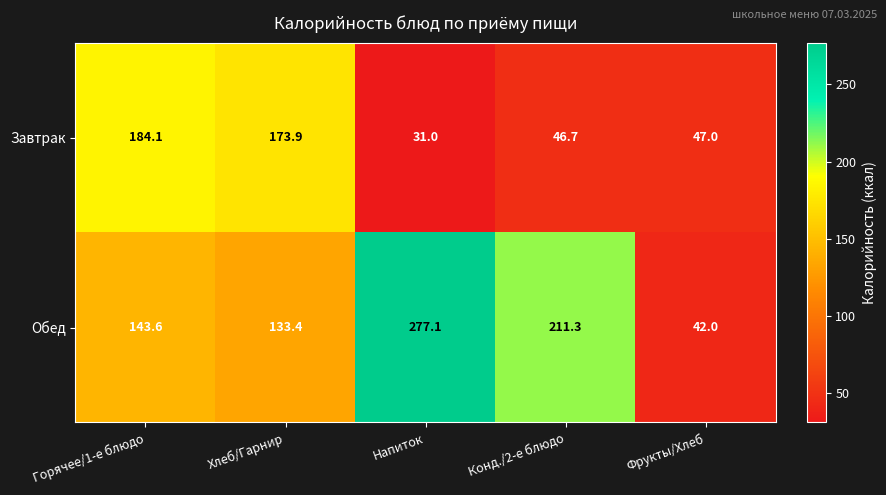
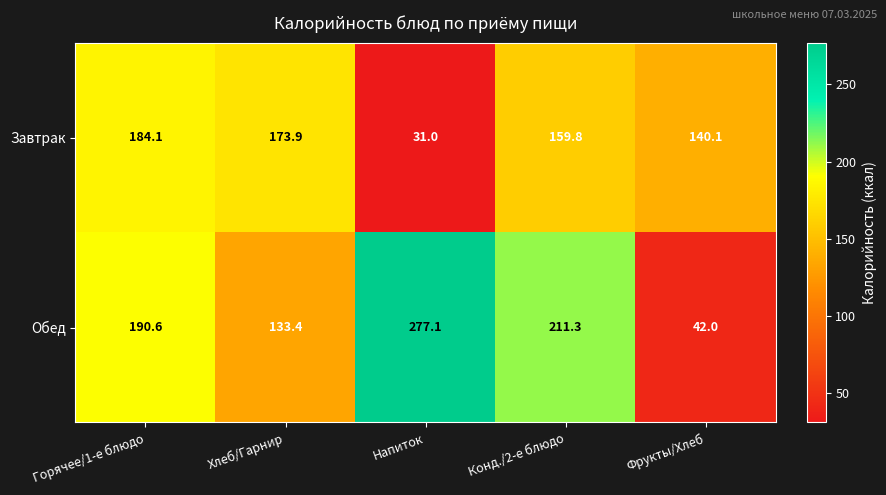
Завтрак, Конд./2-е блюдо: 46.7 -> 159.8
Завтрак, Фрукты/Хлеб: 47.0 -> 140.1
Обед, Горячее/1-е блюдо: 143.6 -> 190.6
